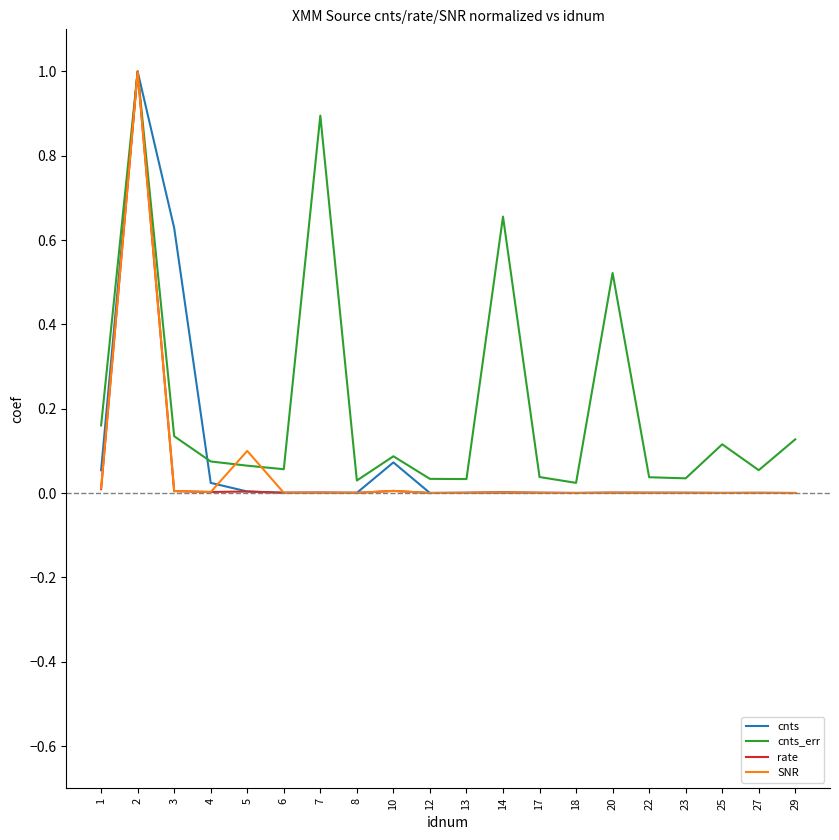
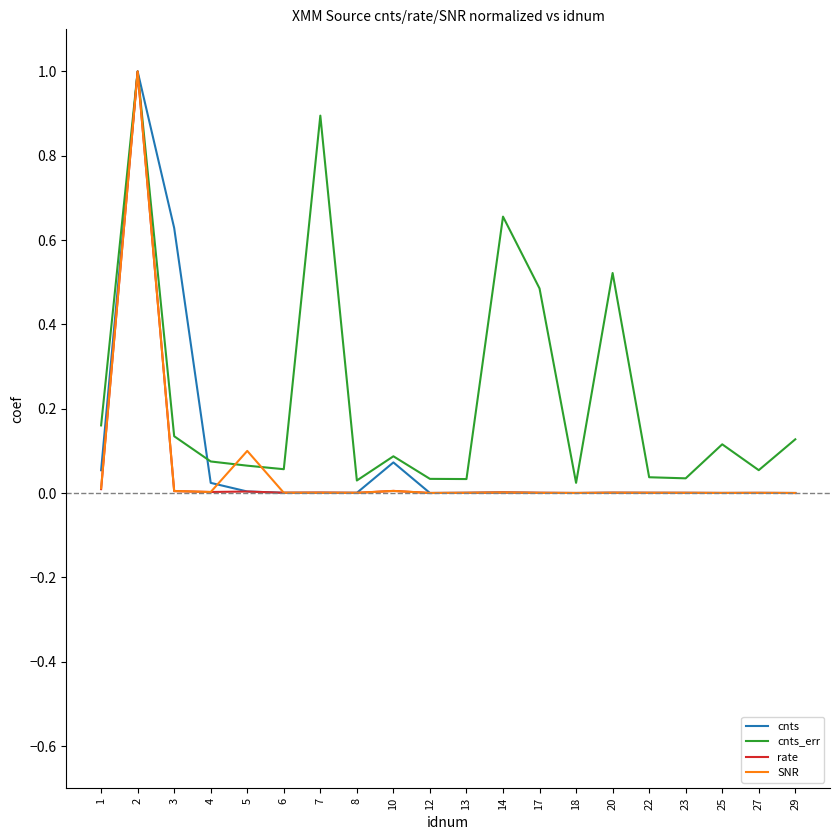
cnts_err, 17: 0.04 -> 0.49
